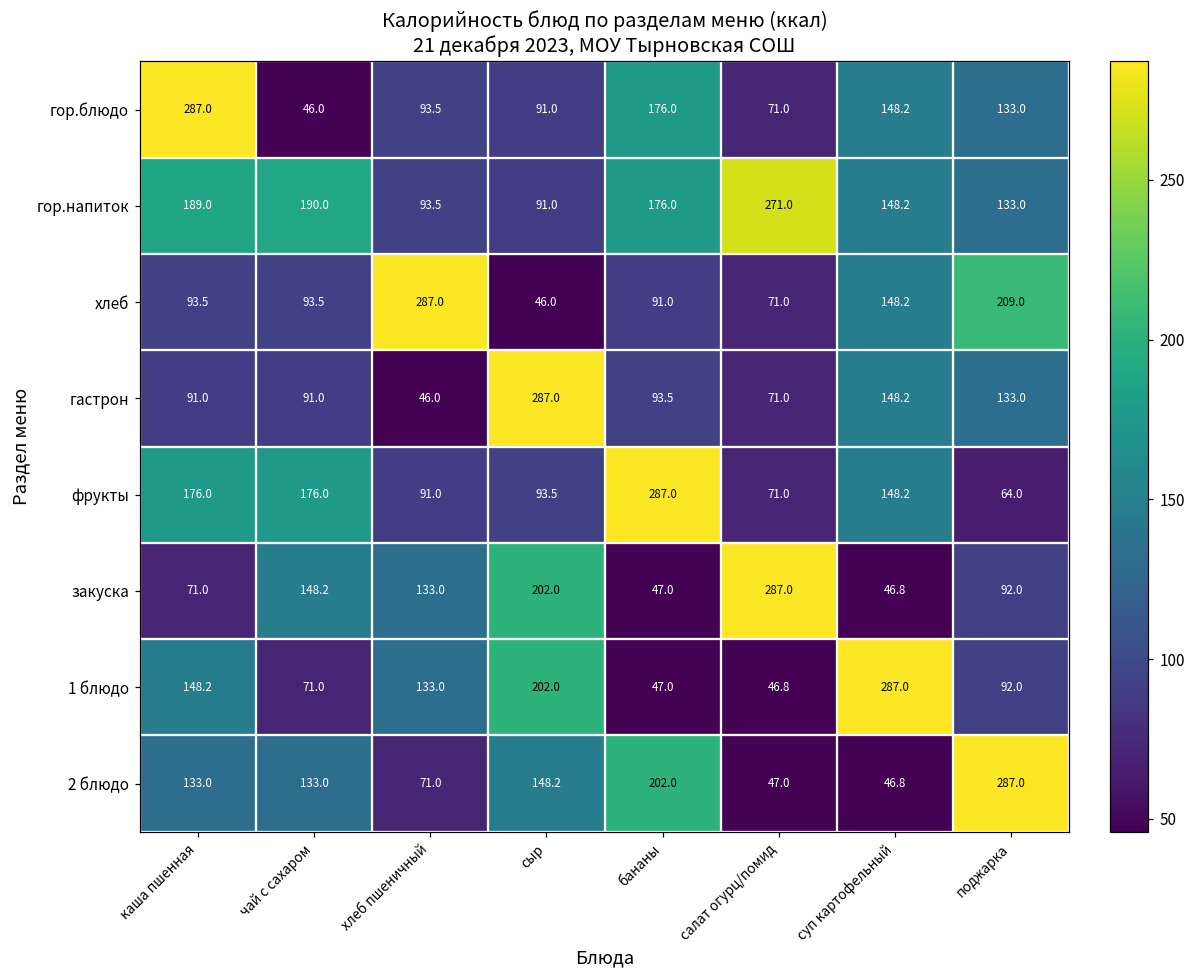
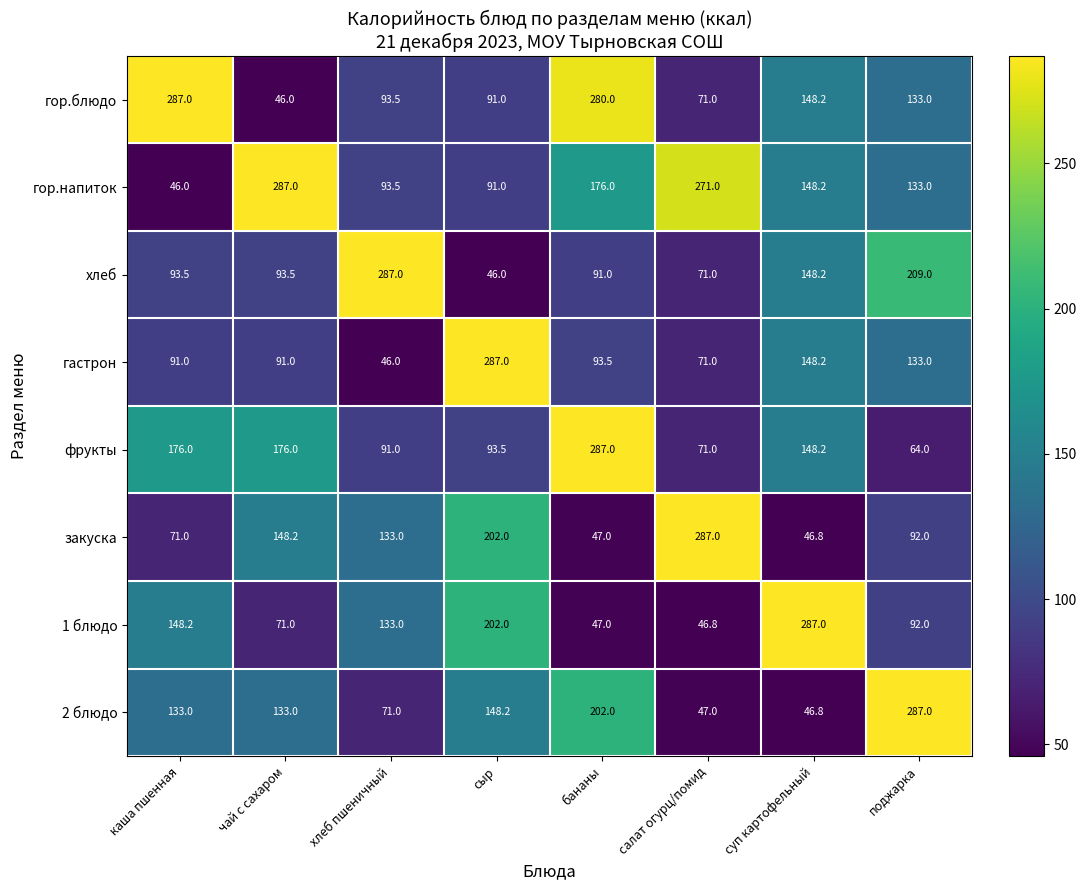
гор.блюдо, бананы: 176.0 -> 280.0
гор.напиток, каша пшенная: 189.0 -> 46.0
гор.напиток, чай с сахаром: 190.0 -> 287.0
